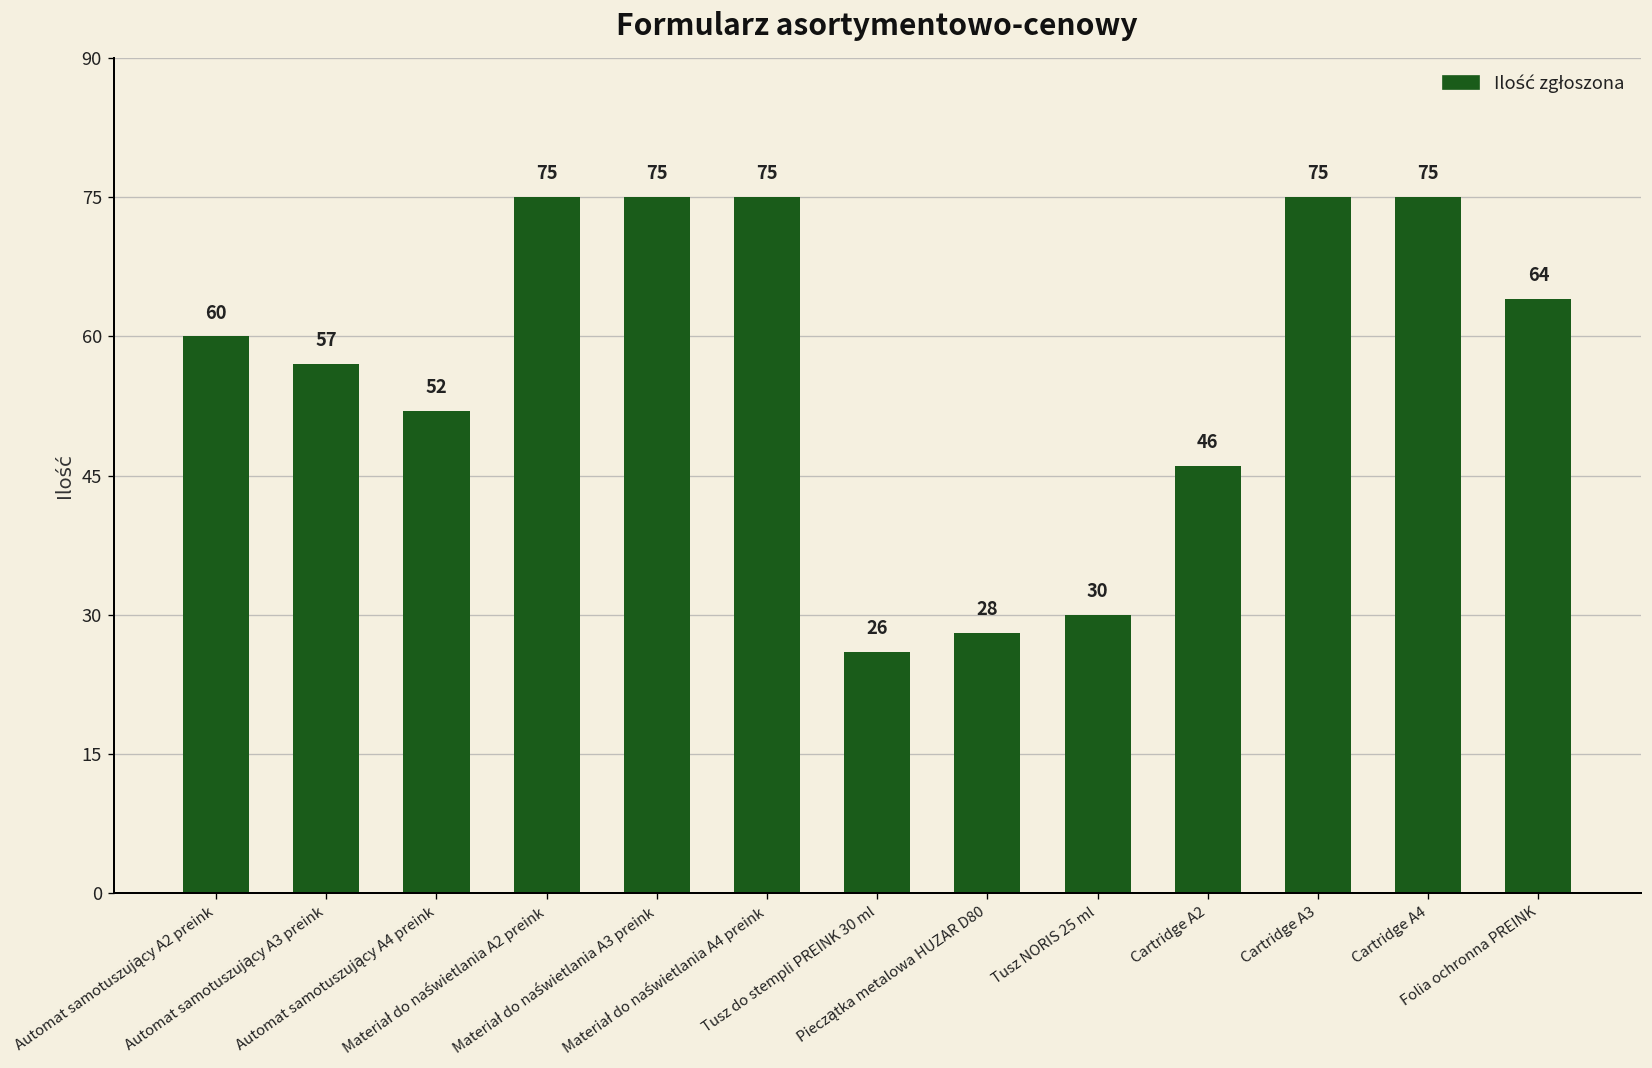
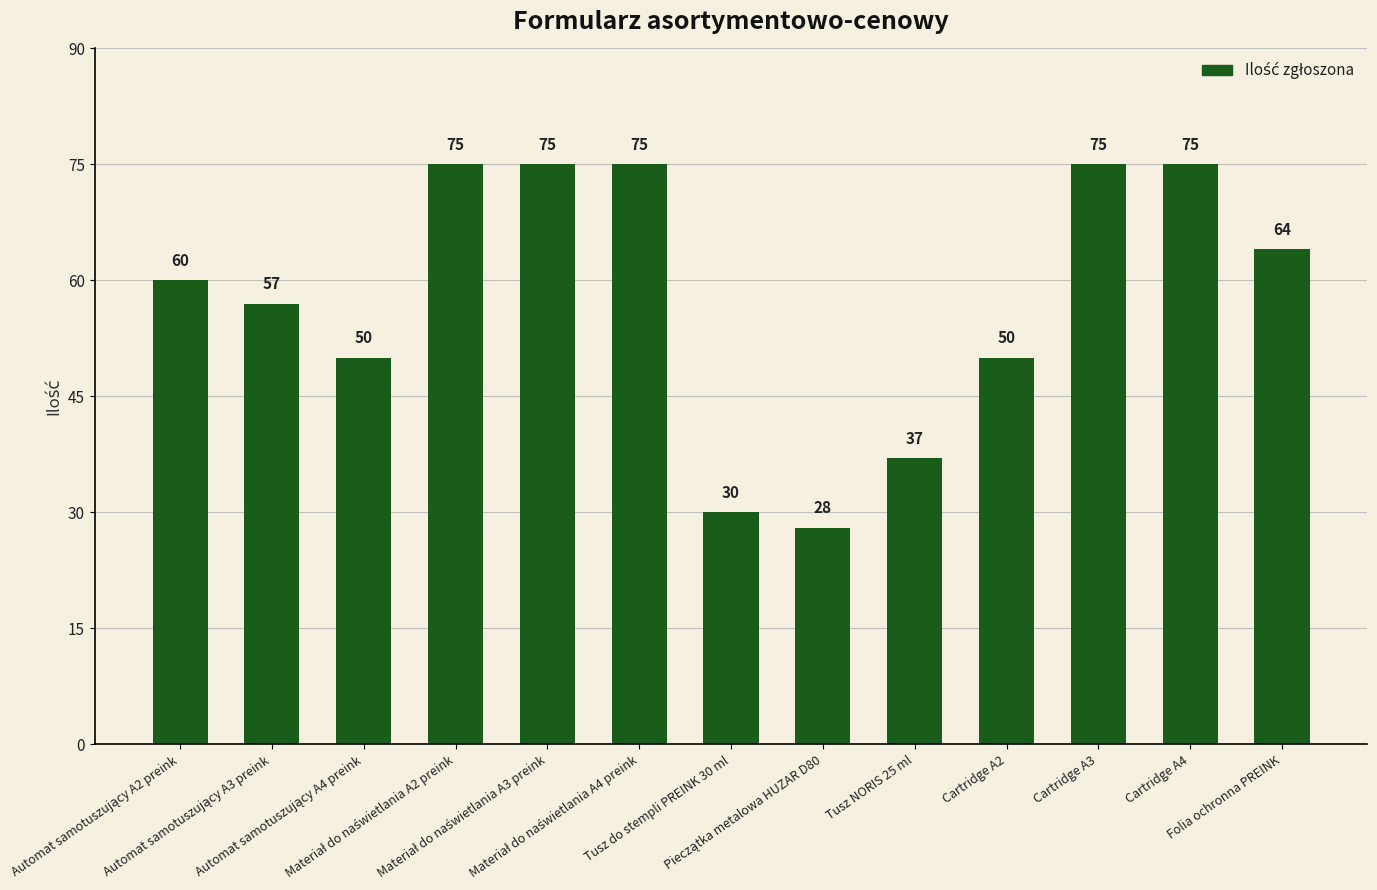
Automat samotuszujący A4 preink: 52 -> 50
Tusz do stempli PREINK 30 ml: 26 -> 30
Tusz NORIS 25 ml: 30 -> 37
Cartridge A2: 46 -> 50
